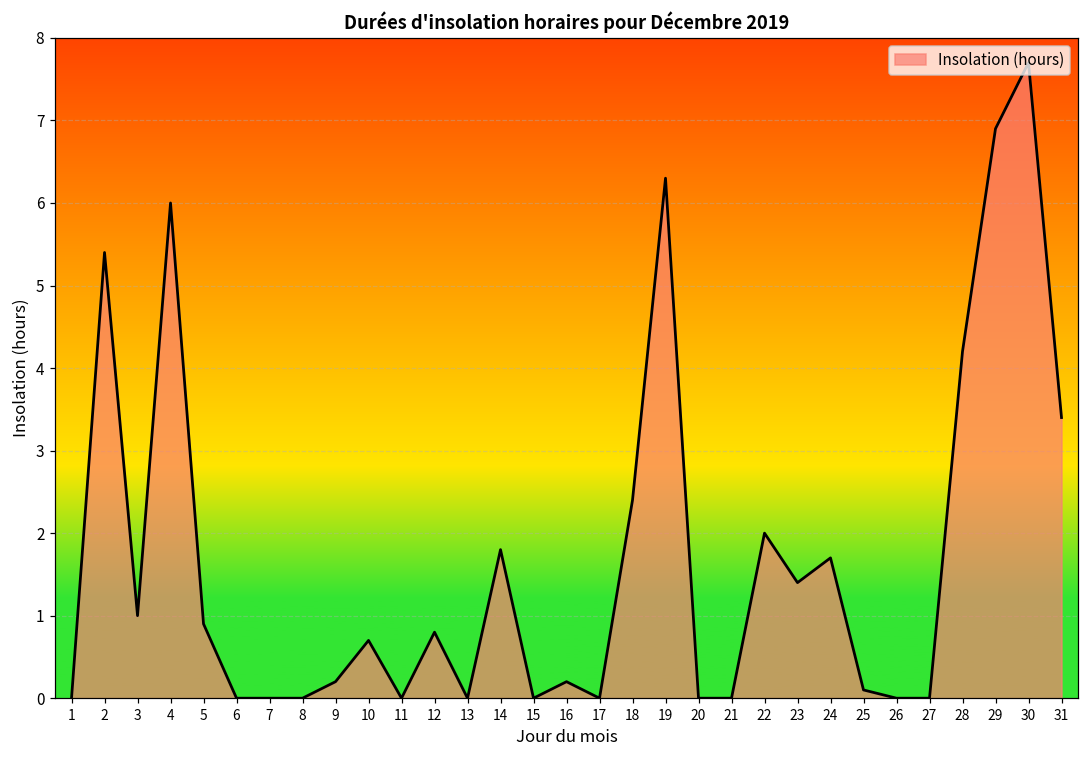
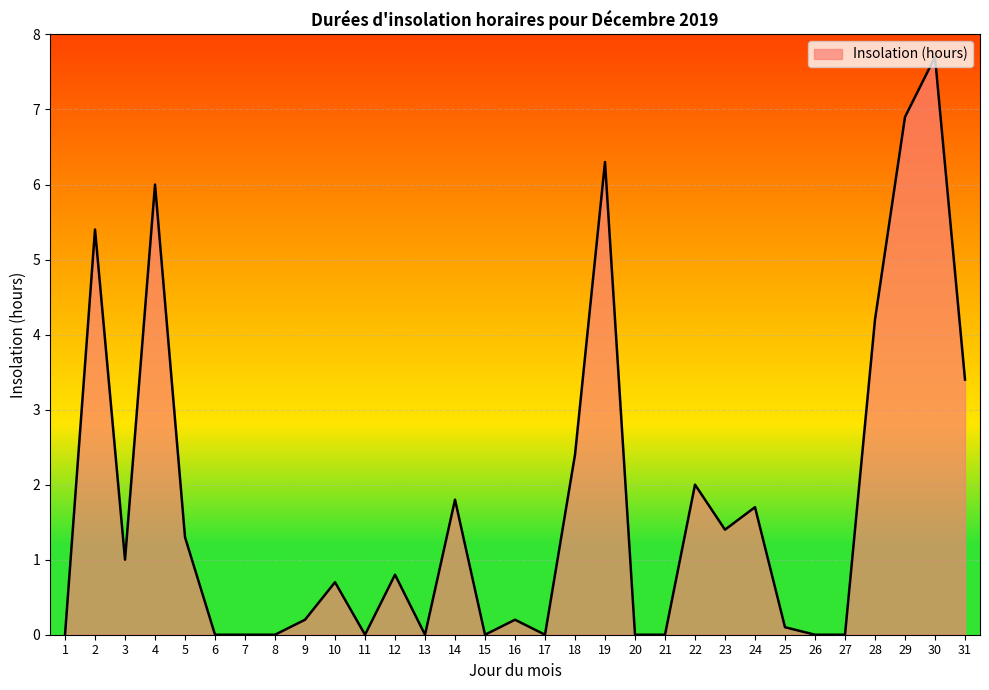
5: 0.9 -> 1.3
